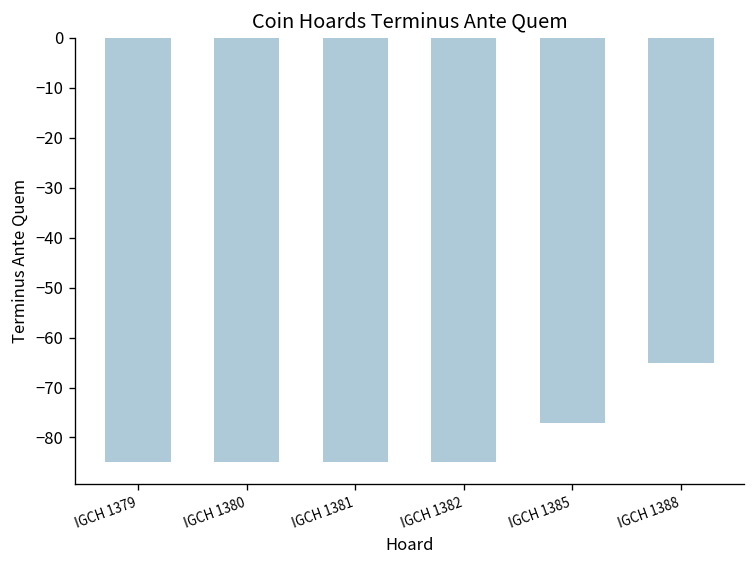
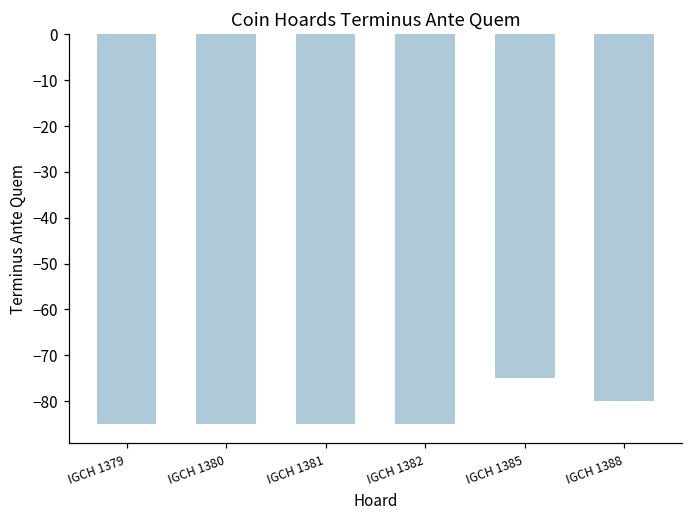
IGCH 1385: -77 -> -75
IGCH 1388: -65 -> -80
